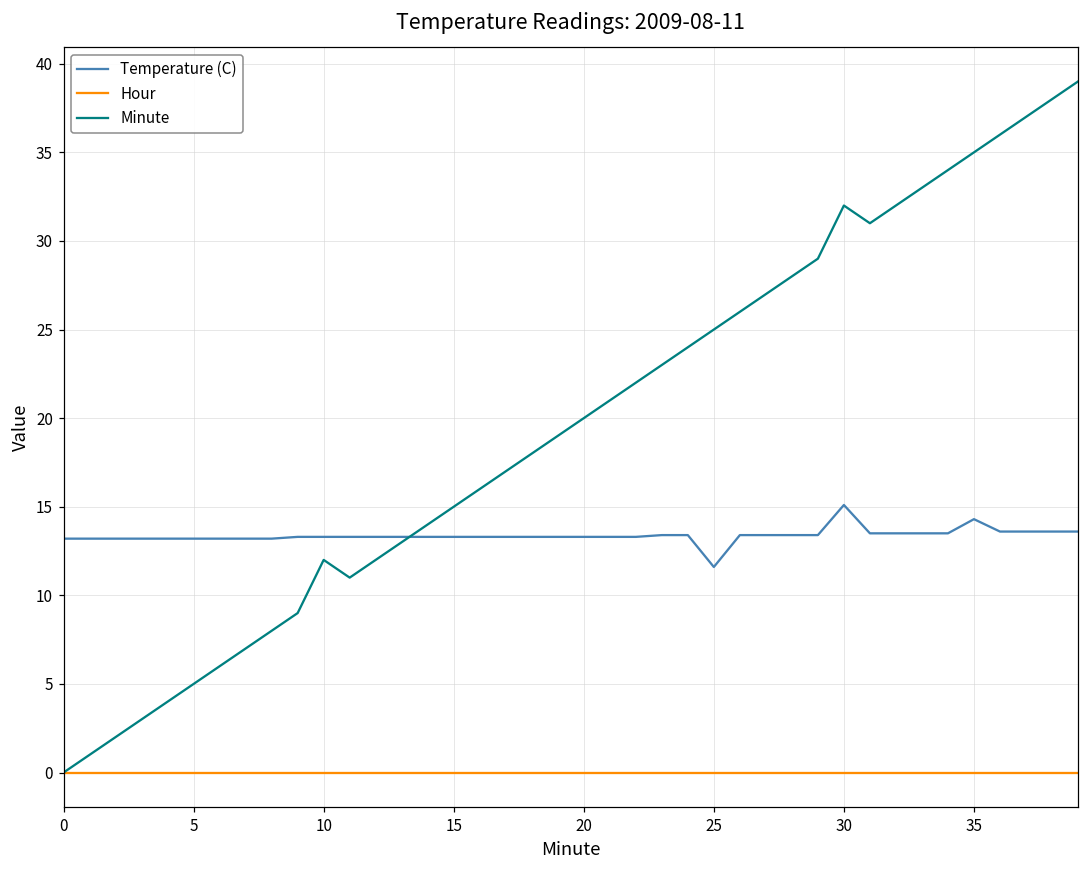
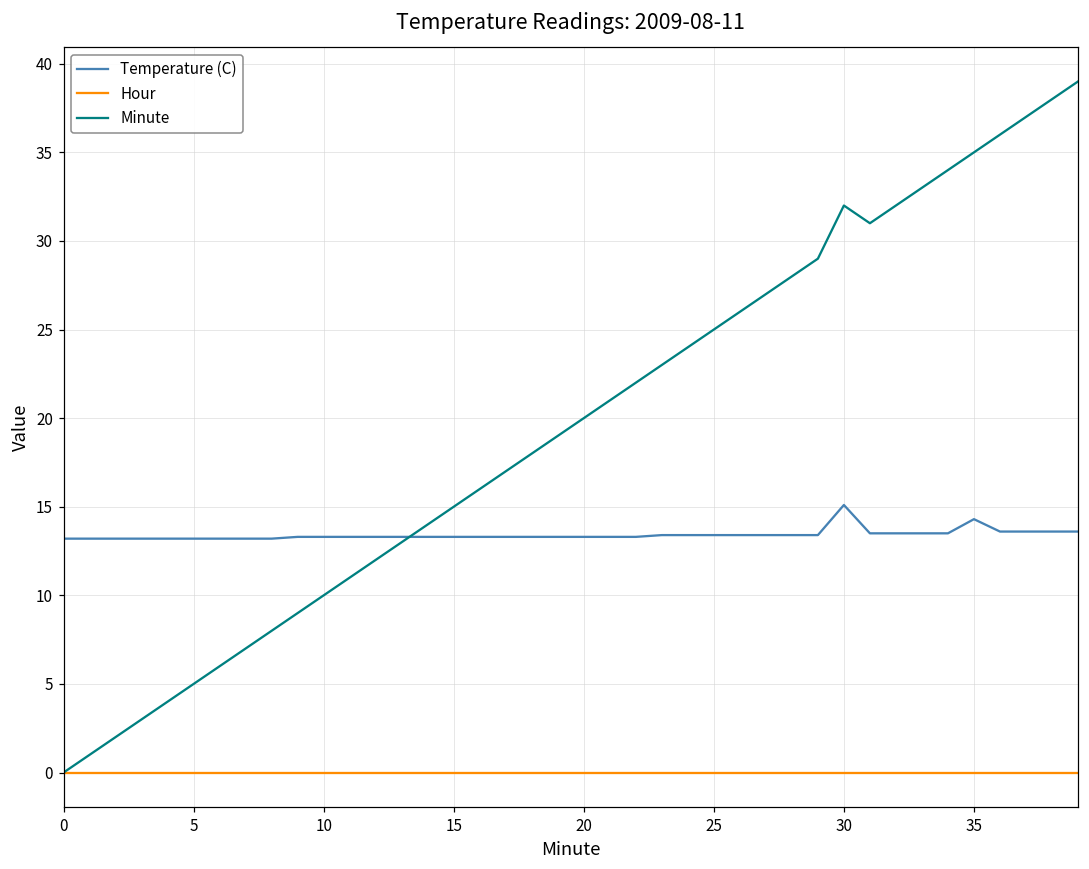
Minute, 10: 12 -> 10
Temperature (C), 25: 11.6 -> 13.4
